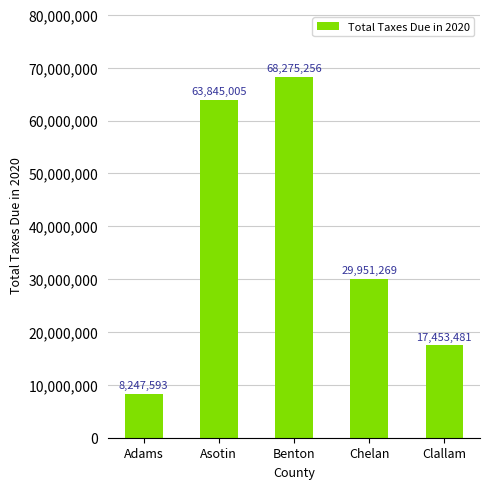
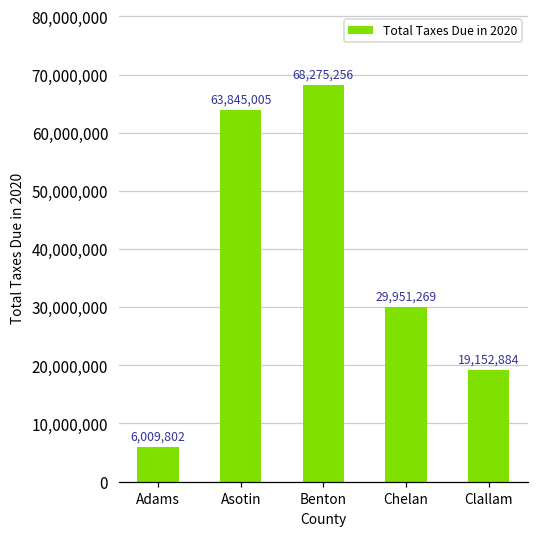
Adams: 8,247,593 -> 6,009,802
Clallam: 17,453,481 -> 19,152,884
